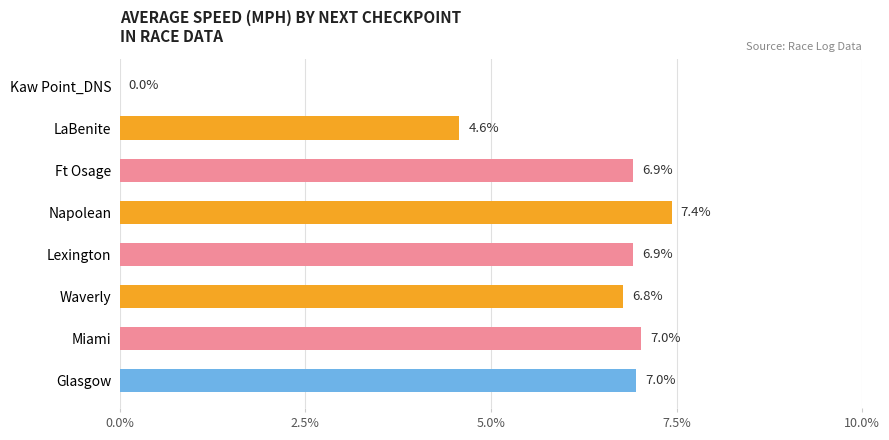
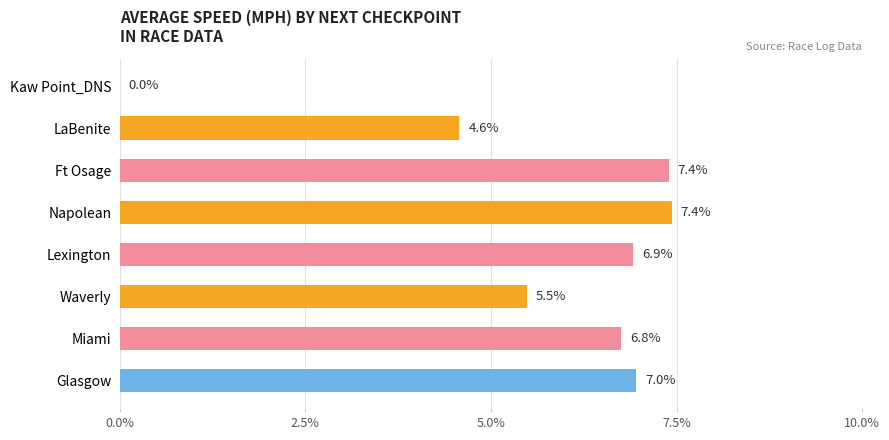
Ft Osage: 6.9% -> 7.4%
Waverly: 6.8% -> 5.5%
Miami: 7.0% -> 6.8%
